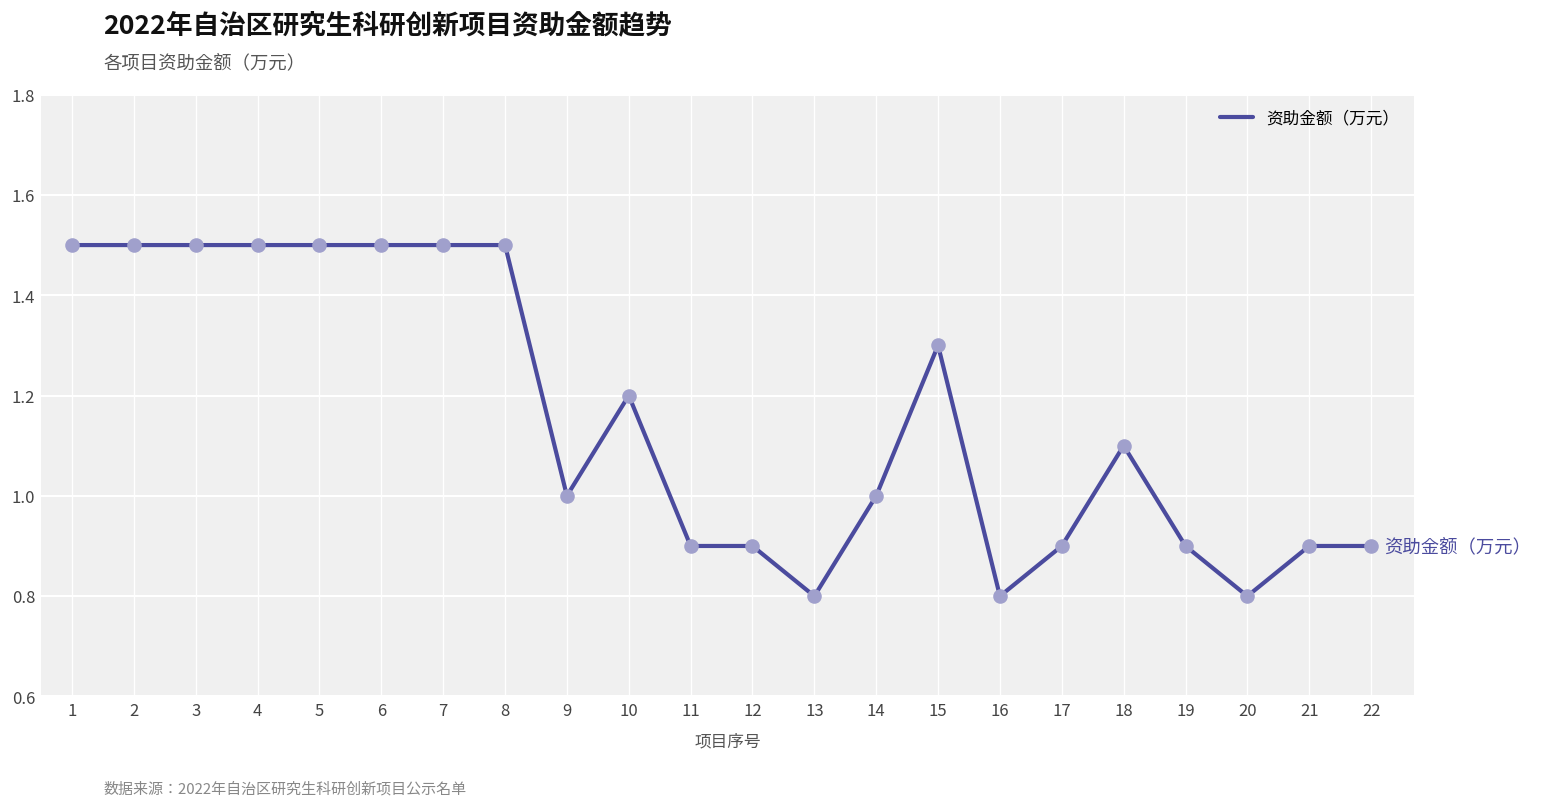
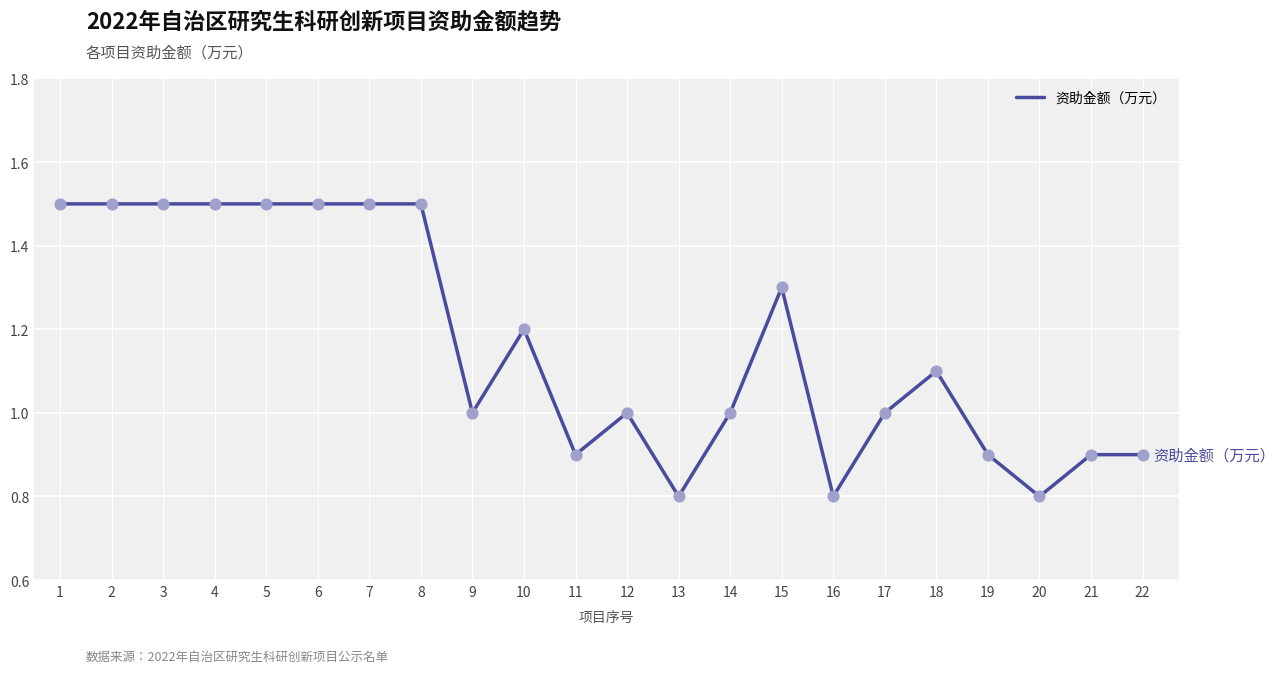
12: 0.9 -> 1.0
17: 0.9 -> 1.0
